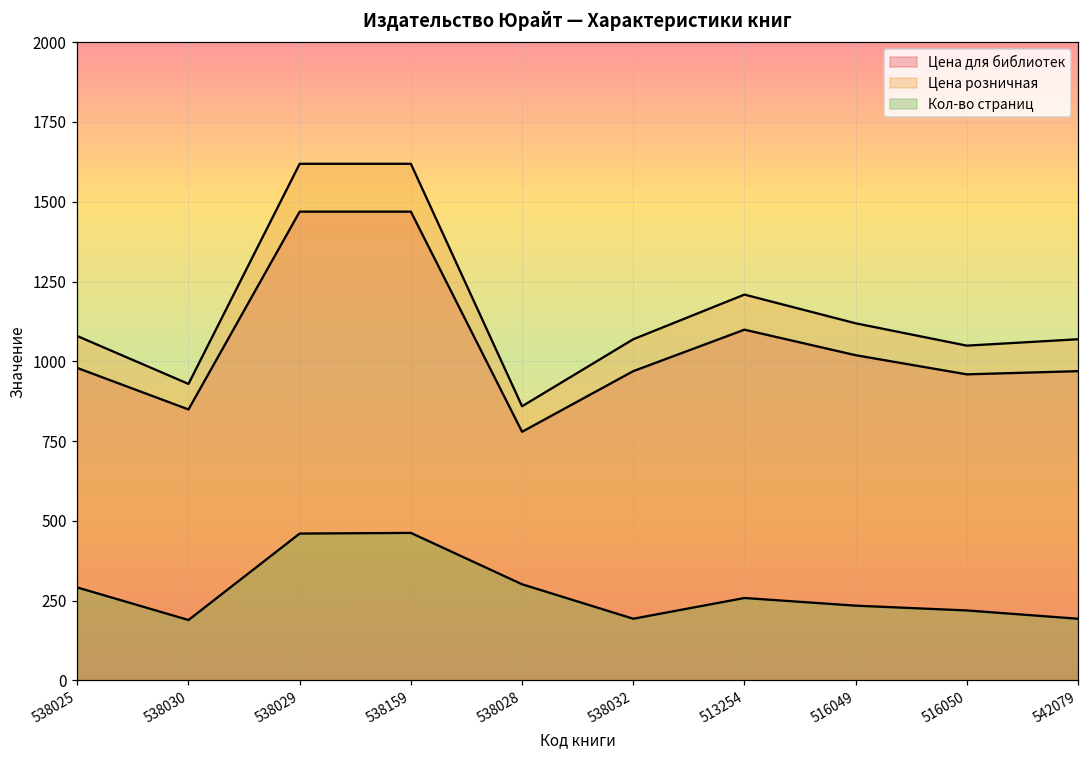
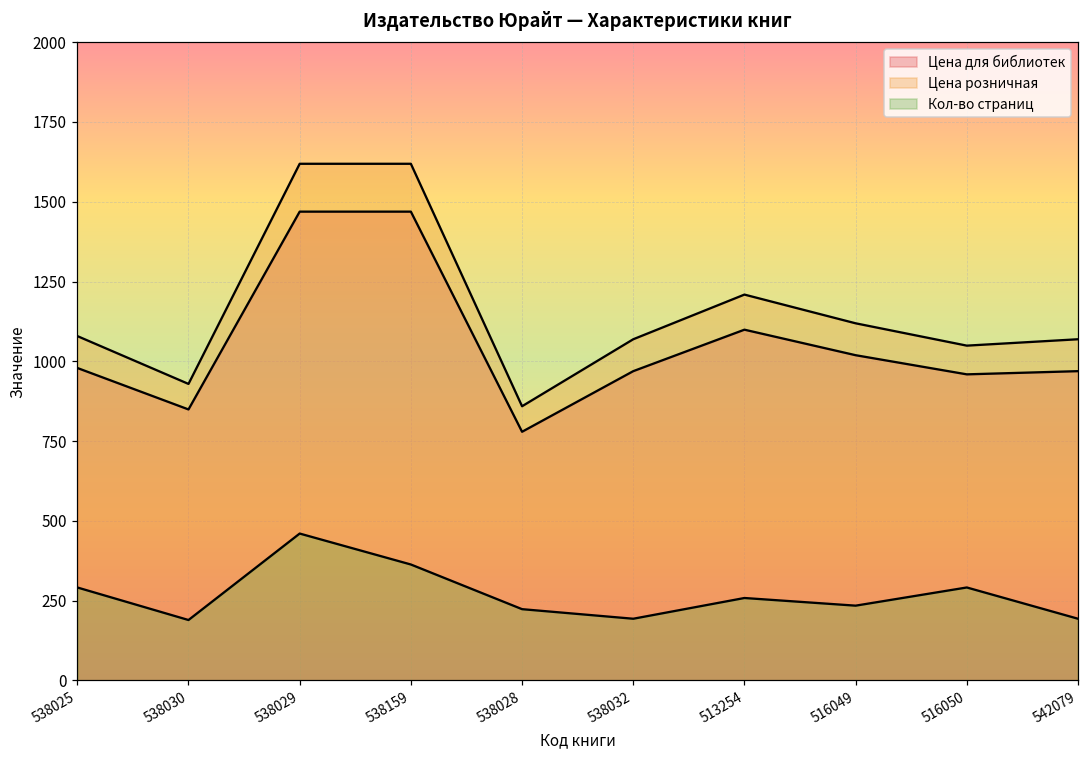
Кол-во страниц, 538159: 460 -> 360
Кол-во страниц, 538028: 300 -> 220
Кол-во страниц, 516050: 220 -> 290
